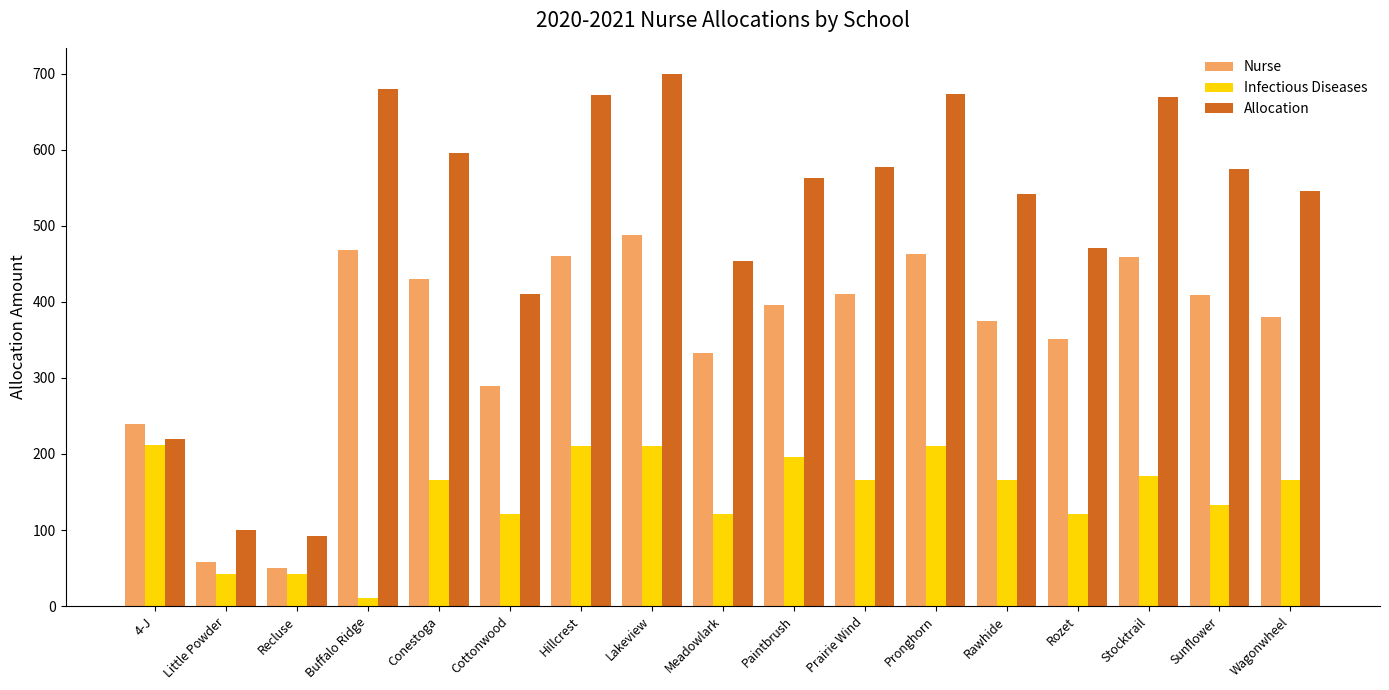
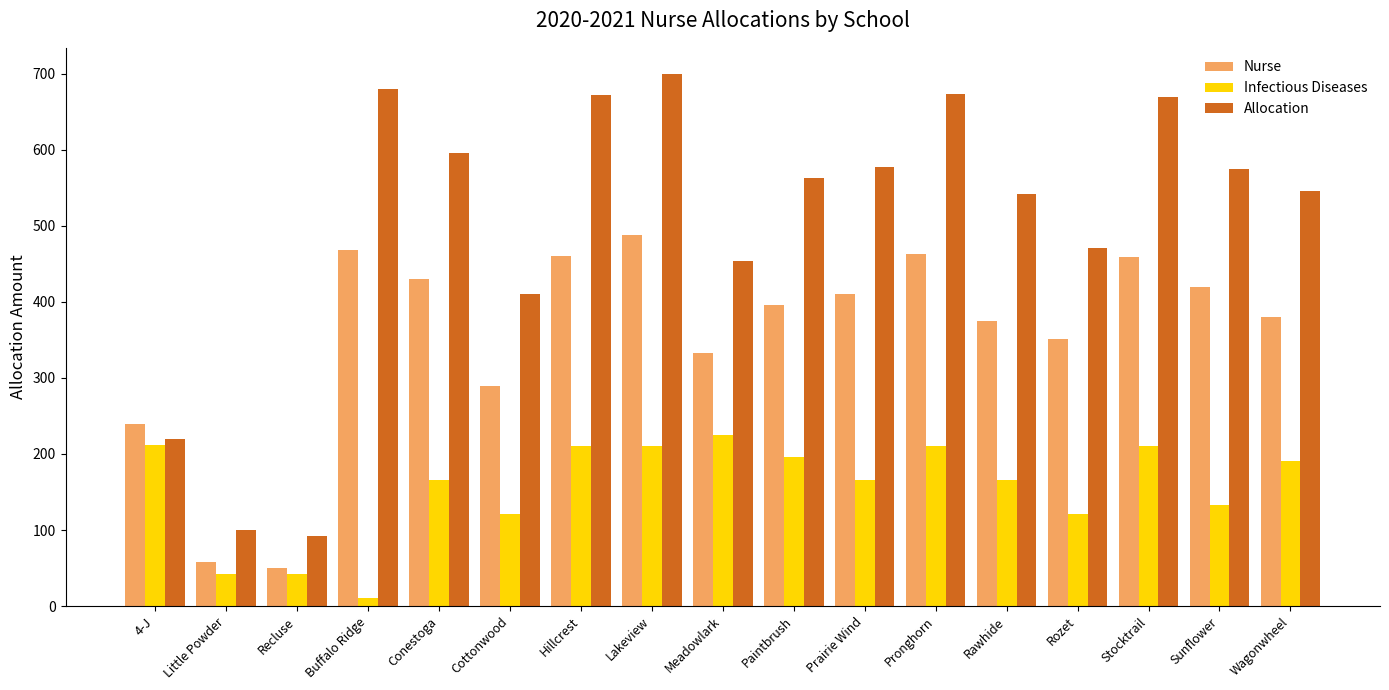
Infectious Diseases, Meadowlark: 120 -> 220
Infectious Diseases, Stocktrail: 170 -> 210
Nurse, Sunflower: 410 -> 420
Infectious Diseases, Wagonwheel: 170 -> 190
